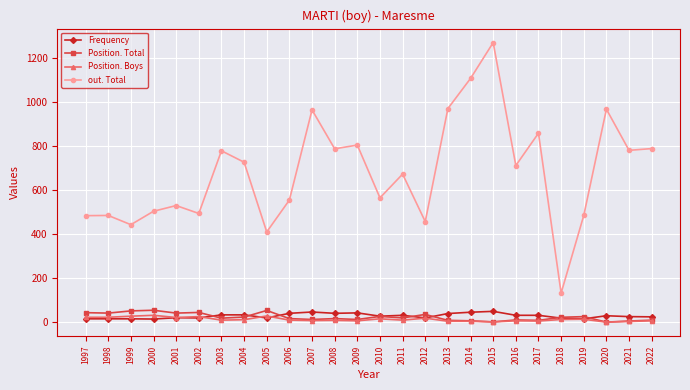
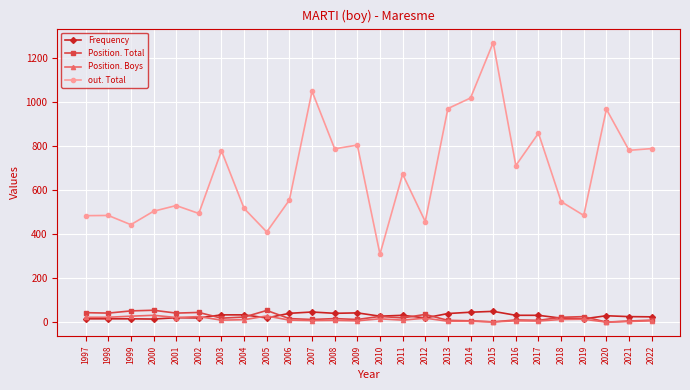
out. Total, 2004: 730 -> 520
out. Total, 2007: 970 -> 1050
out. Total, 2010: 570 -> 310
out. Total, 2014: 1110 -> 1020
out. Total, 2018: 130 -> 550
